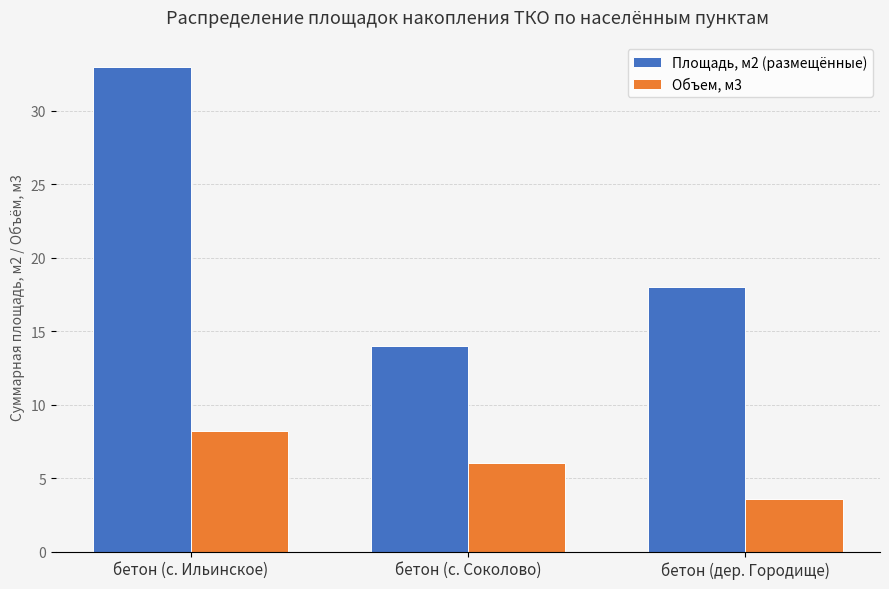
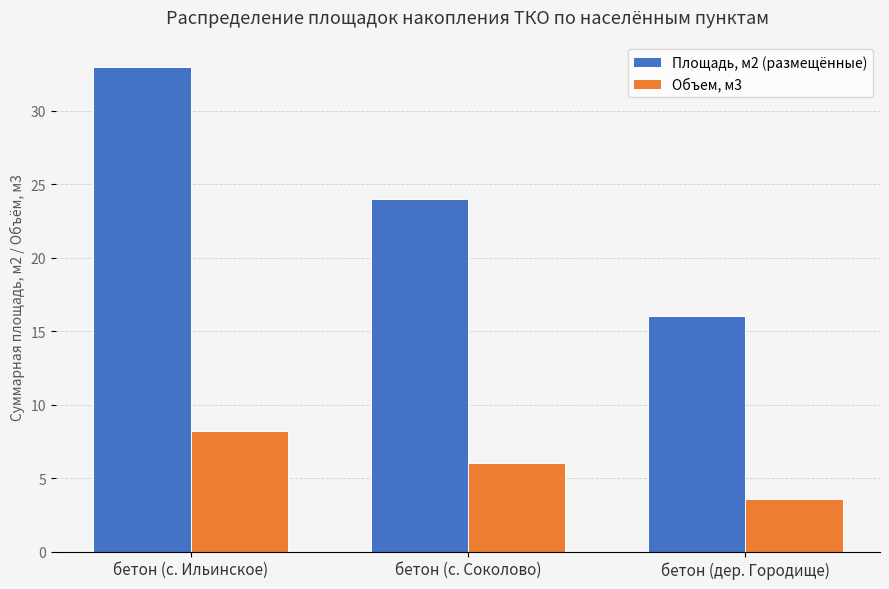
Площадь, м2 (размещённые), бетон (с. Соколово): 14 -> 24
Площадь, м2 (размещённые), бетон (дер. Городище): 18 -> 16
